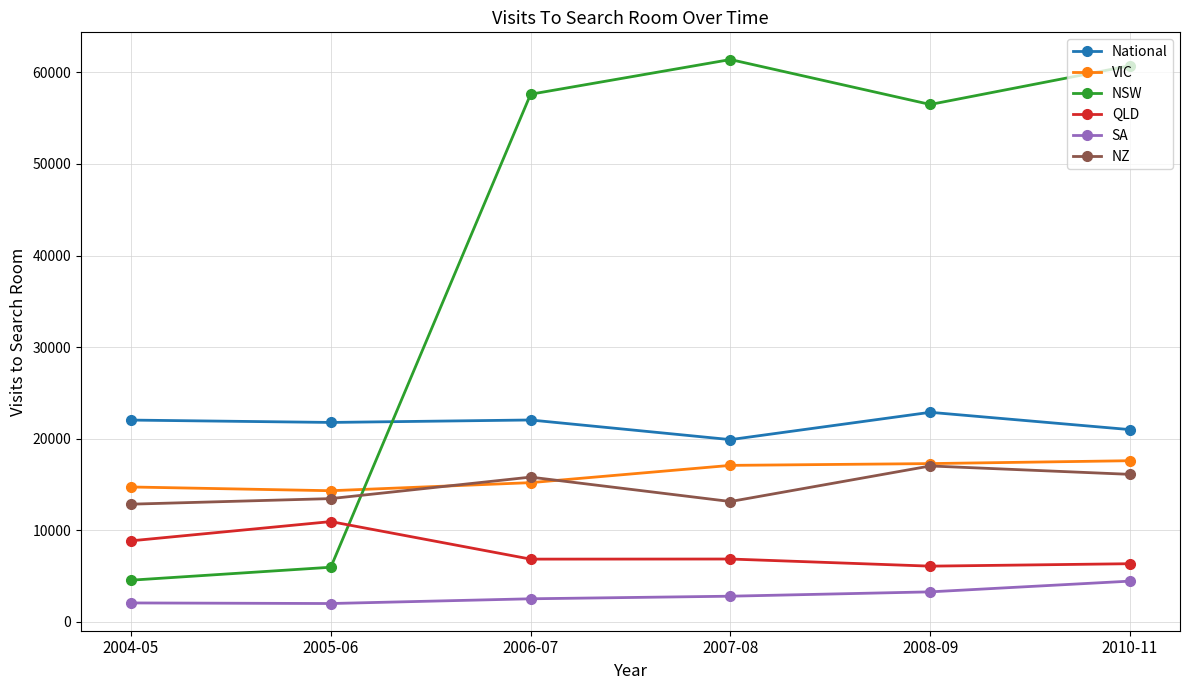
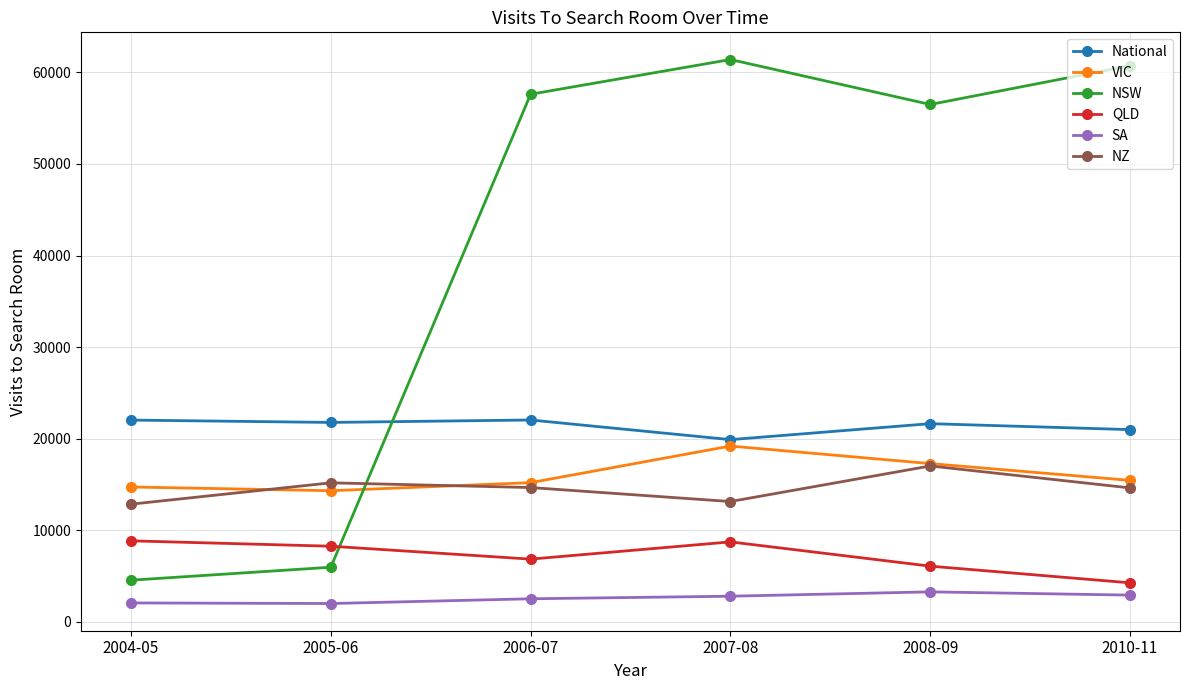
QLD, 2005-06: 11000 -> 8000
NZ, 2005-06: 13000 -> 15000
NZ, 2006-07: 16000 -> 15000
VIC, 2007-08: 17000 -> 19000
QLD, 2007-08: 7000 -> 9000
National, 2008-09: 23000 -> 22000
VIC, 2010-11: 18000 -> 15000
QLD, 2010-11: 6000 -> 4000
SA, 2010-11: 4000 -> 3000
NZ, 2010-11: 16000 -> 15000
